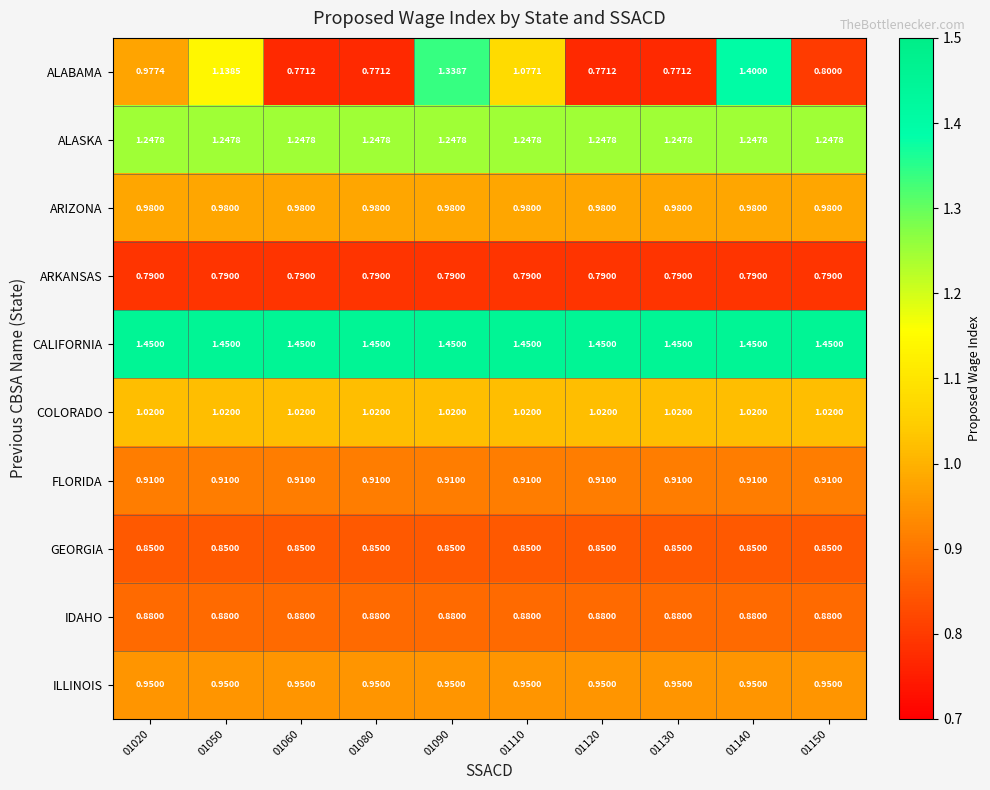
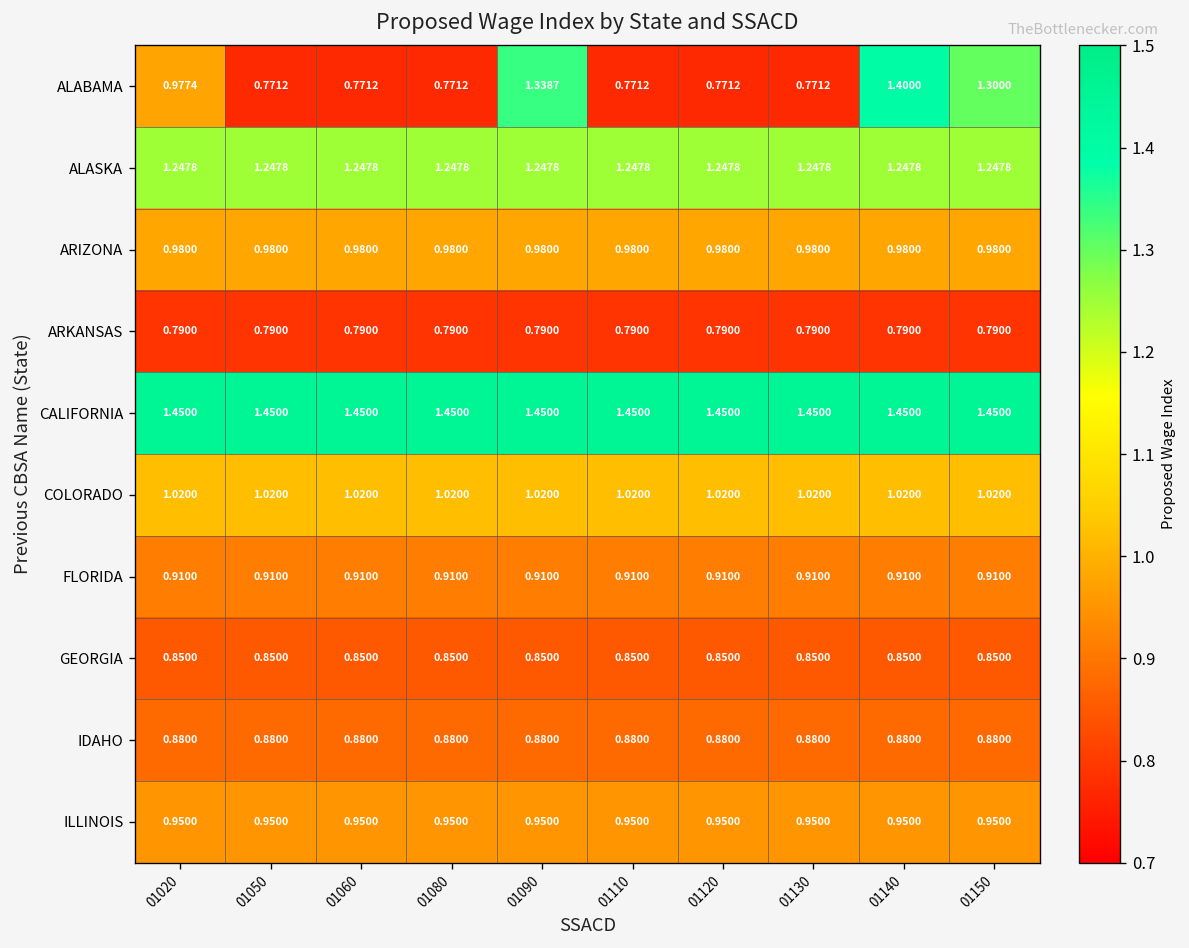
ALABAMA, 01050: 1.1385 -> 0.7712
ALABAMA, 01110: 1.0771 -> 0.7712
ALABAMA, 01150: 0.8000 -> 1.3000
